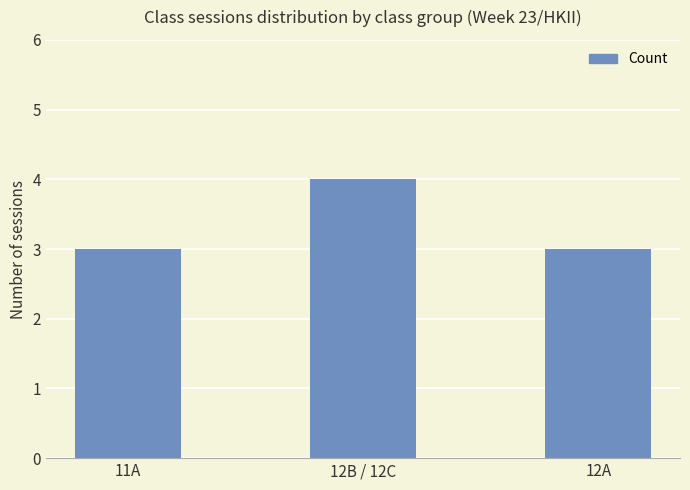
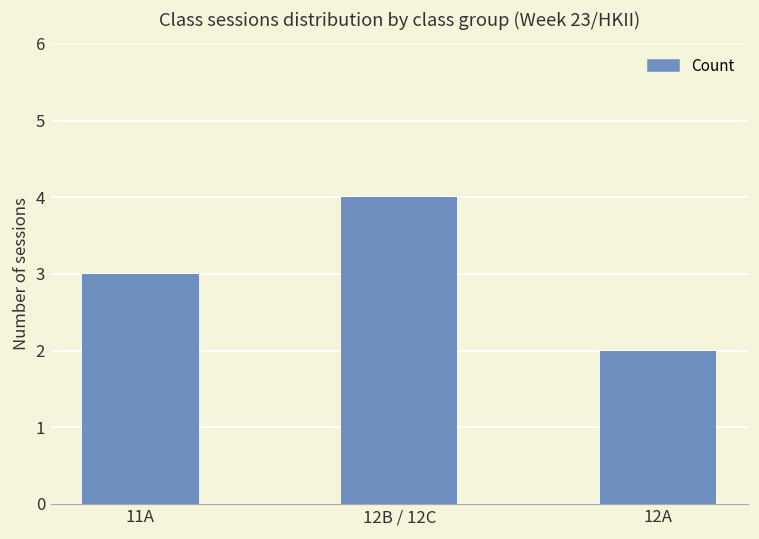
12A: 3 -> 2
